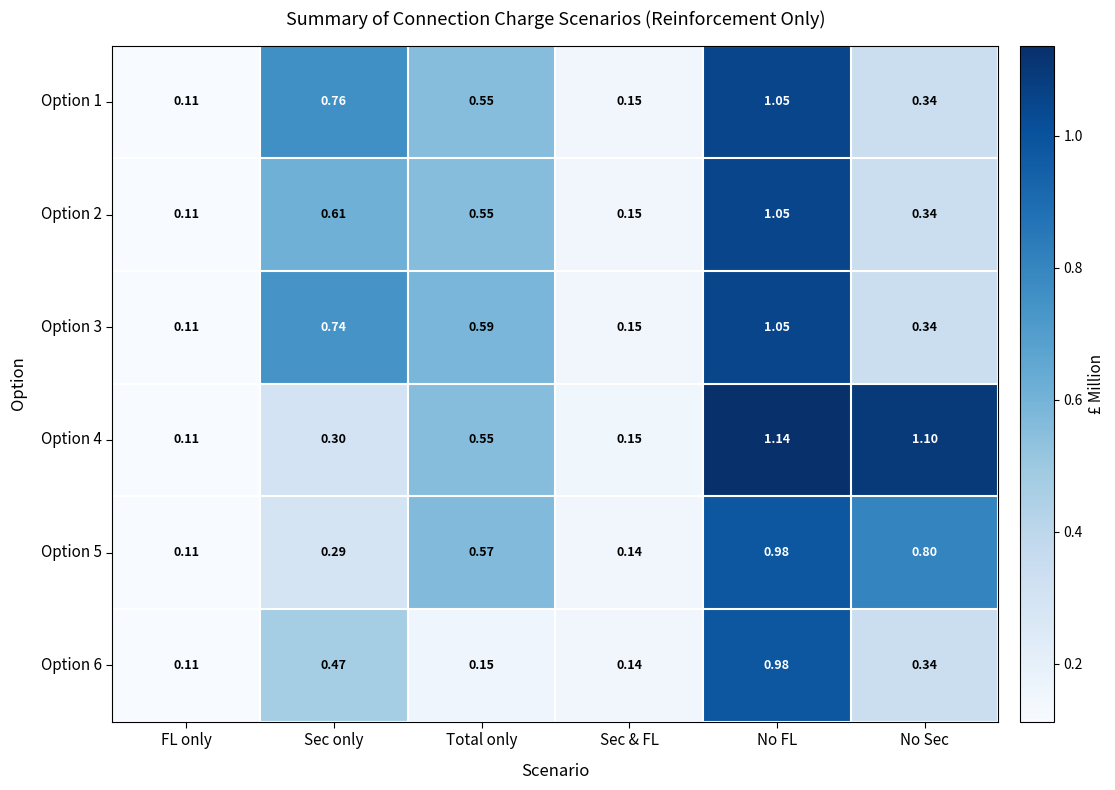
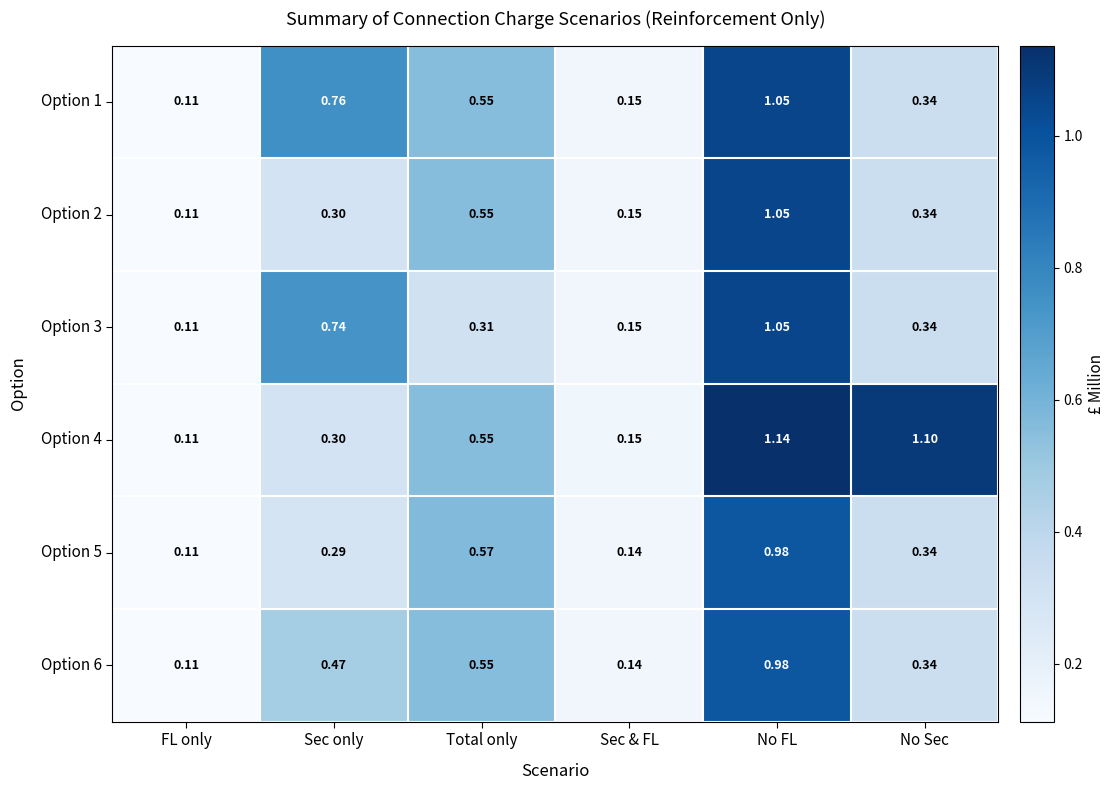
Option 2, Sec only: 0.61 -> 0.30
Option 3, Total only: 0.59 -> 0.31
Option 5, No Sec: 0.80 -> 0.34
Option 6, Total only: 0.15 -> 0.55
